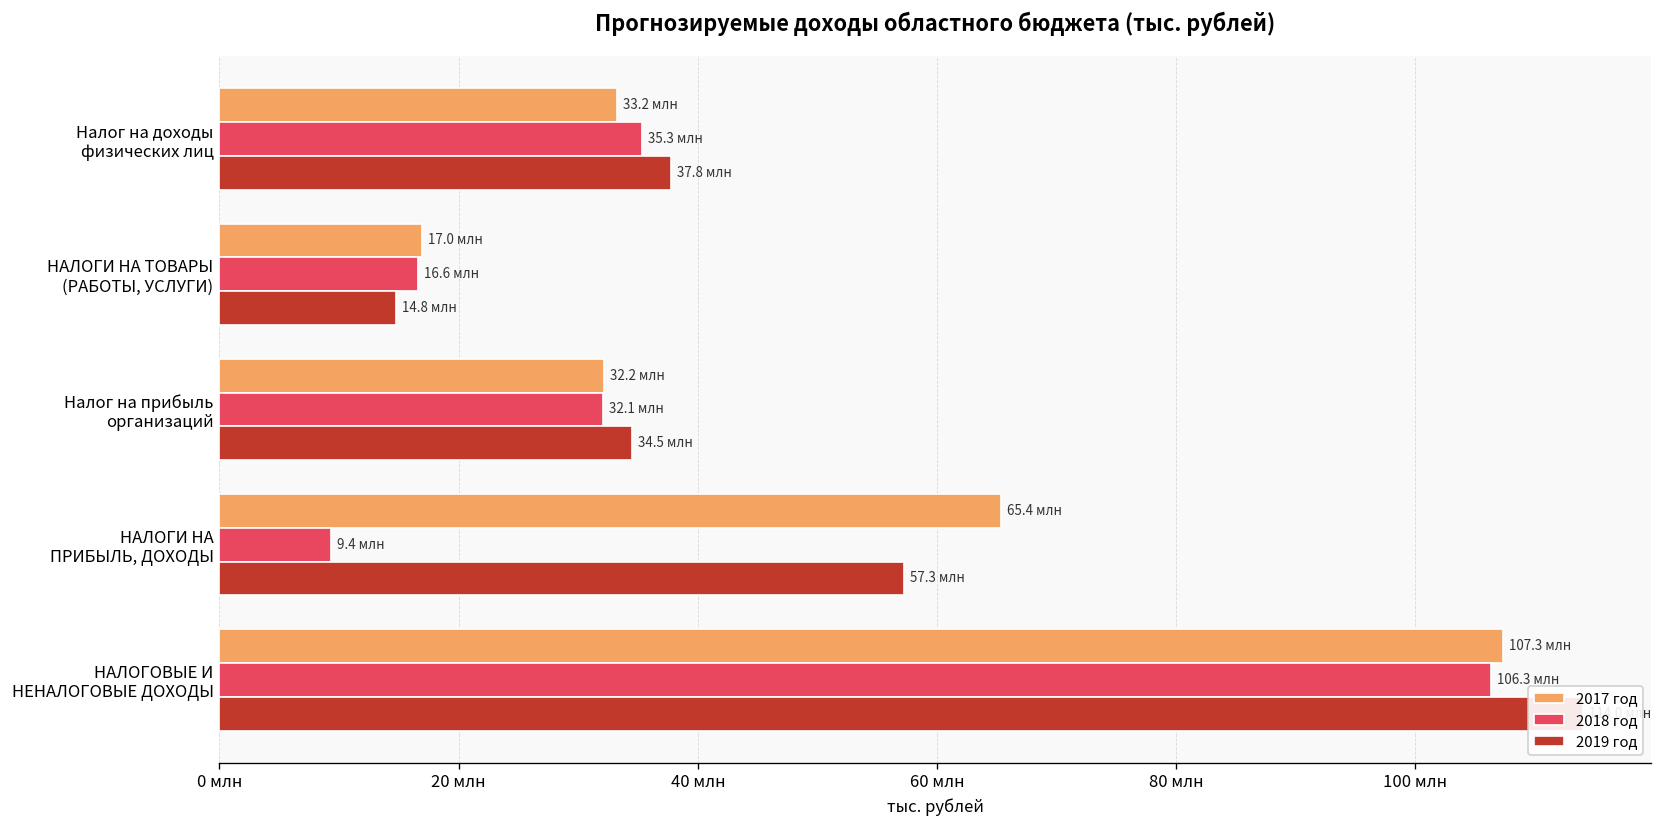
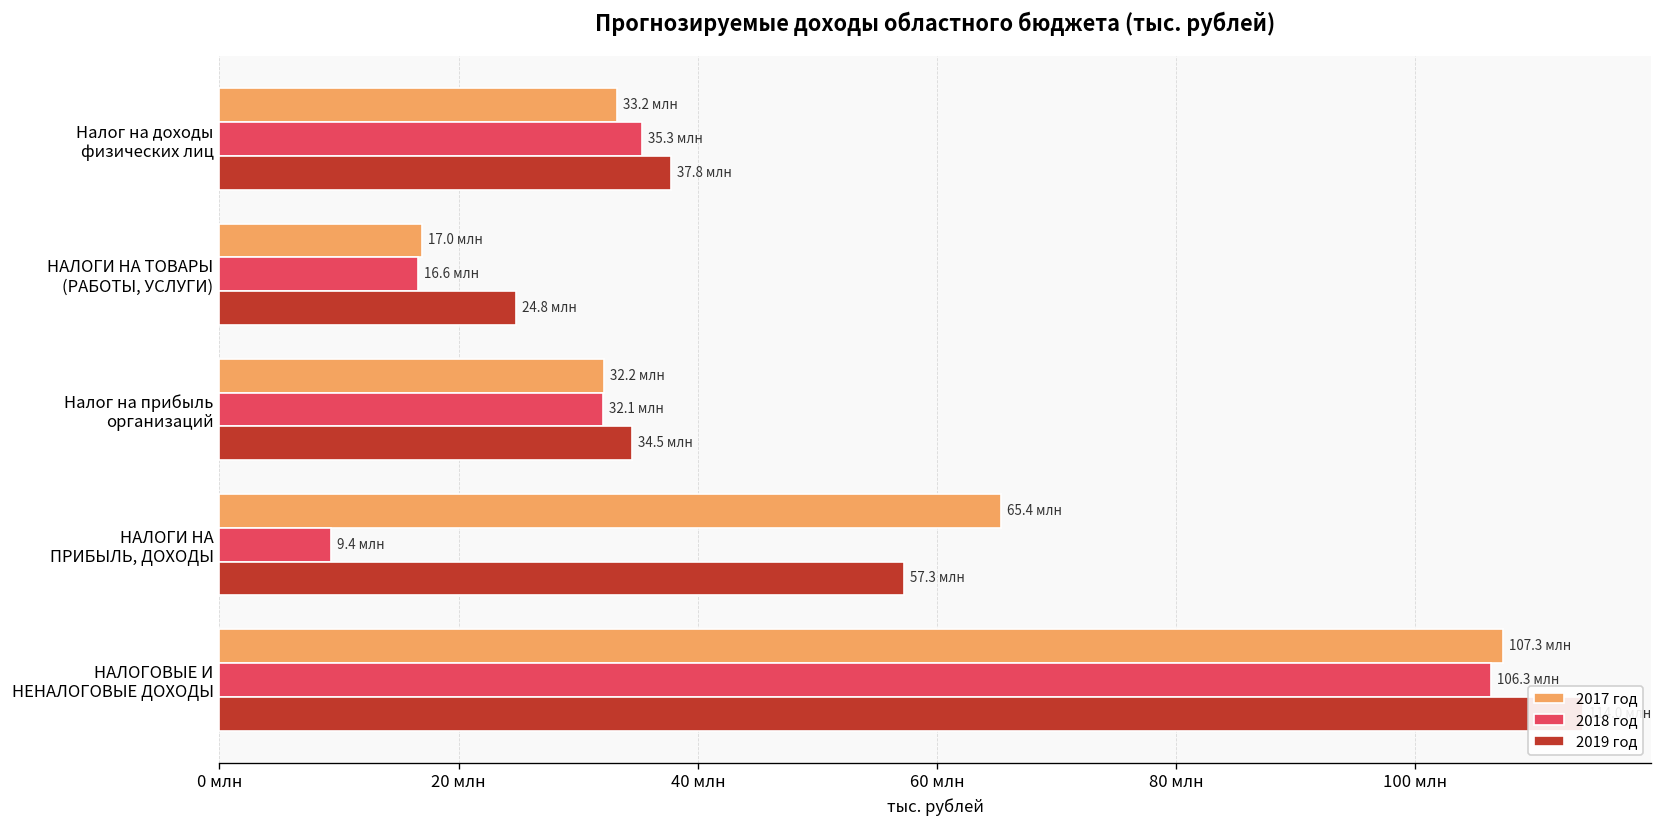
2019 год, НАЛОГИ НА ТОВАРЫ (РАБОТЫ, УСЛУГИ): 14.8 -> 24.8
